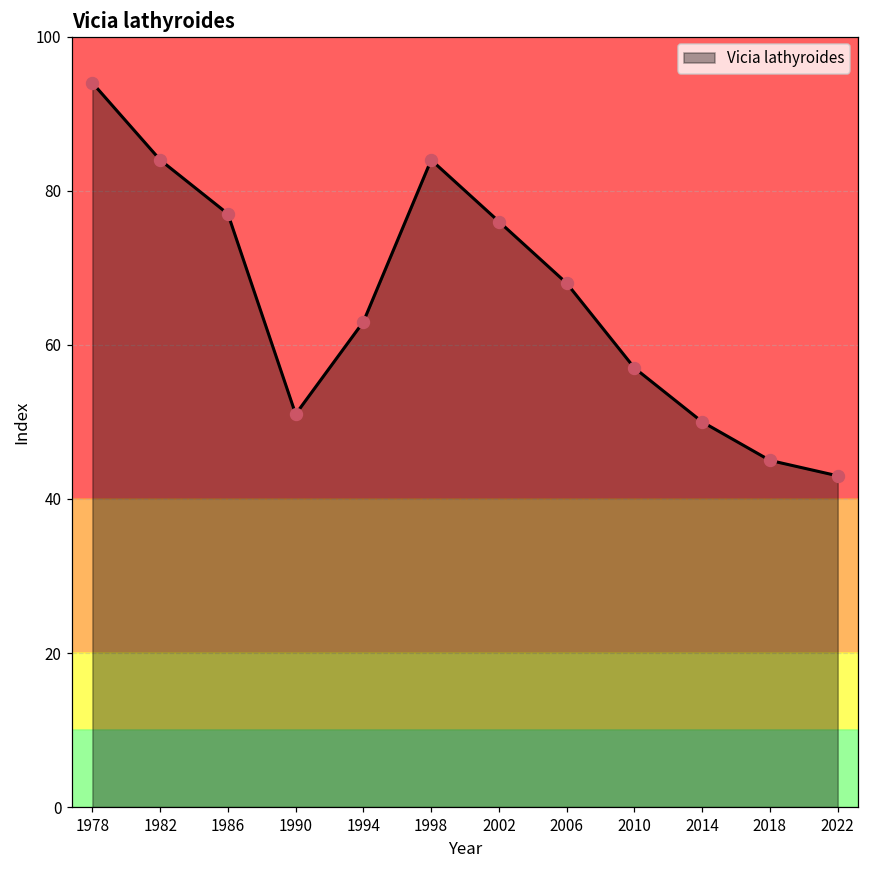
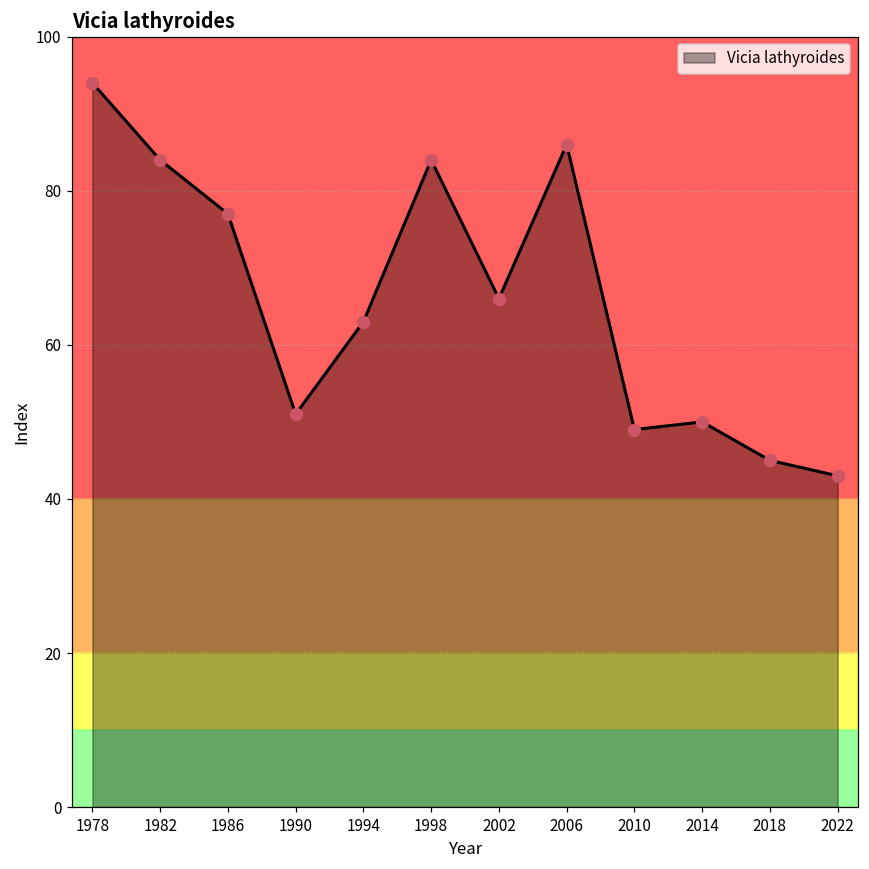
2002: 76 -> 66
2006: 68 -> 86
2010: 57 -> 49
